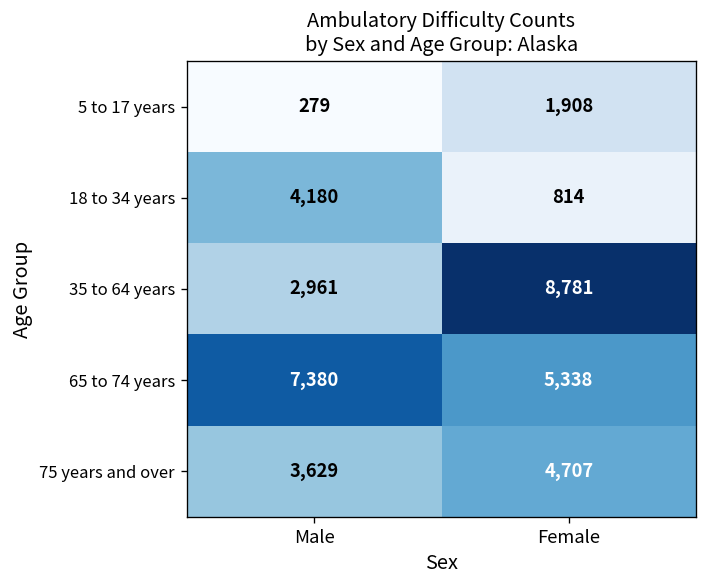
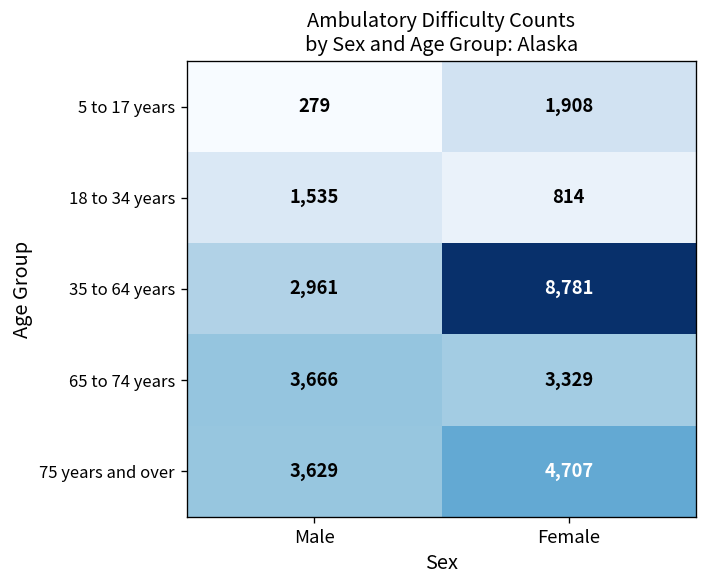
18 to 34 years, Male: 4,180 -> 1,535
65 to 74 years, Male: 7,380 -> 3,666
65 to 74 years, Female: 5,338 -> 3,329
